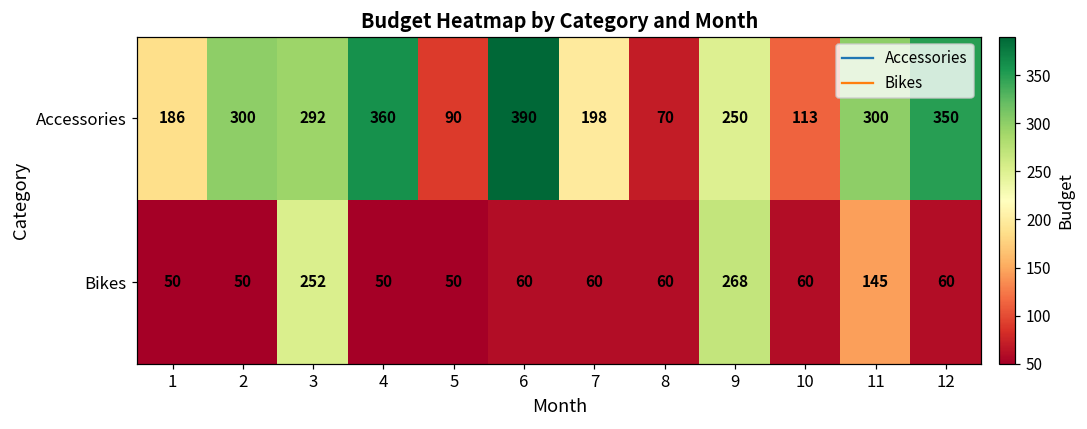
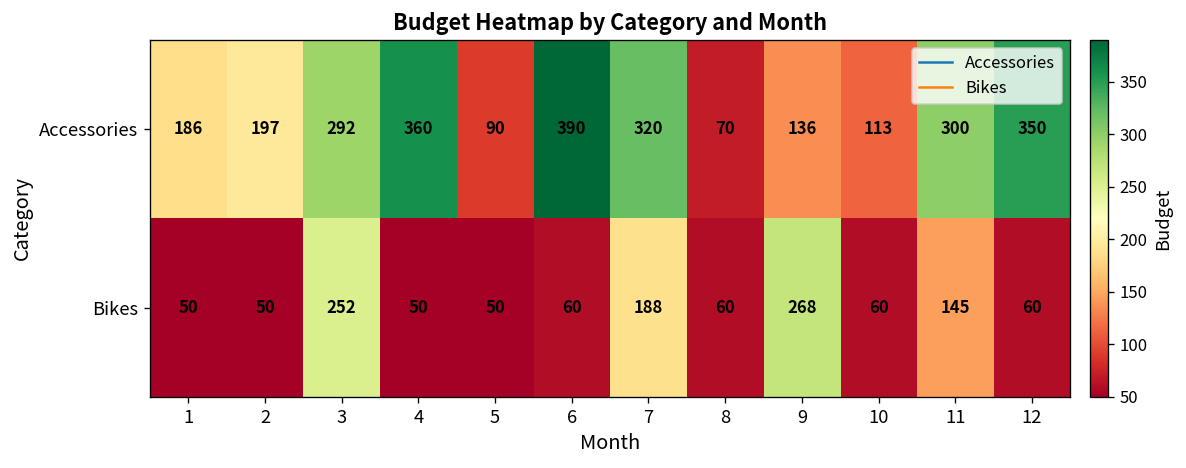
Accessories, 2: 300 -> 197
Accessories, 7: 198 -> 320
Accessories, 9: 250 -> 136
Bikes, 7: 60 -> 188
